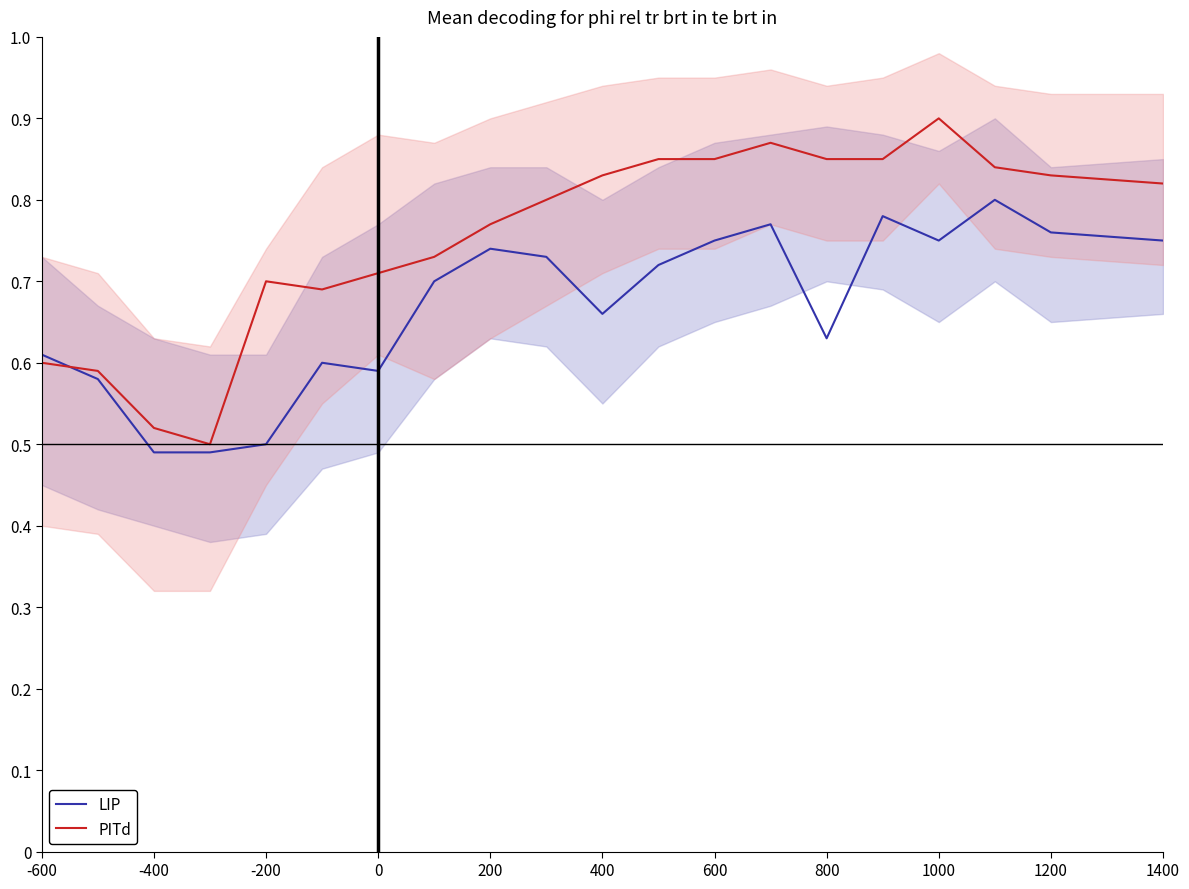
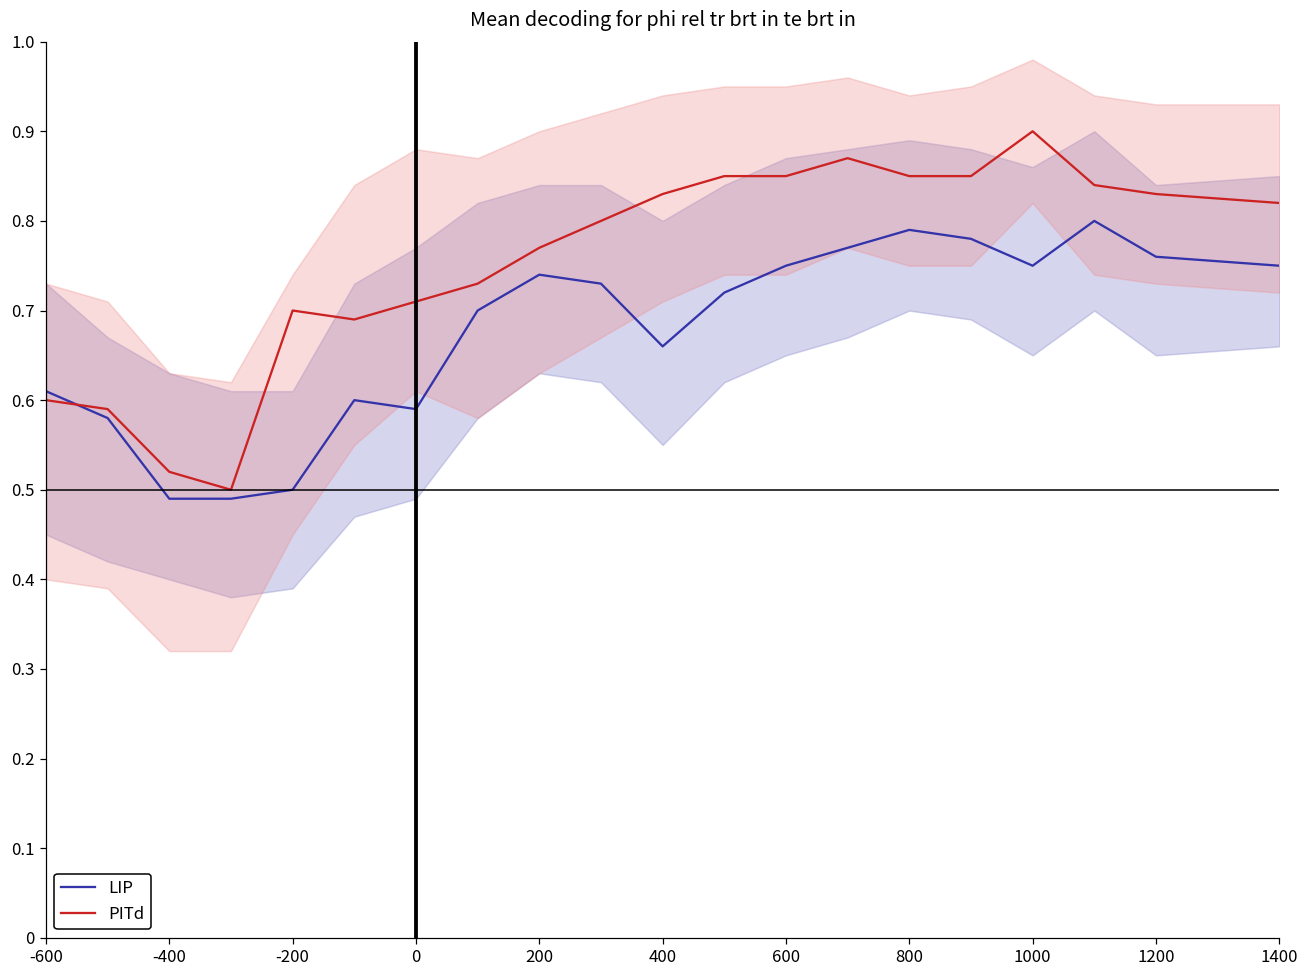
LIP, 800: 0.63 -> 0.79
